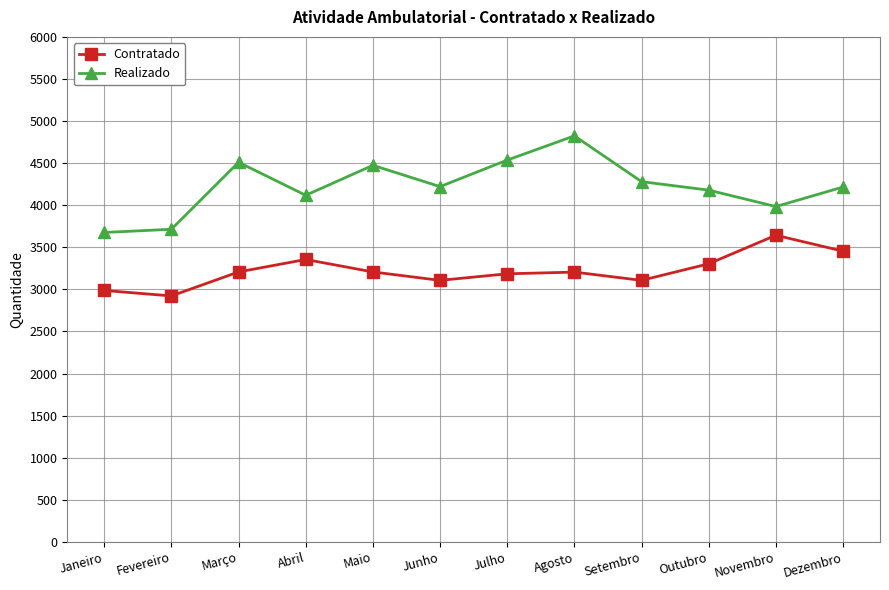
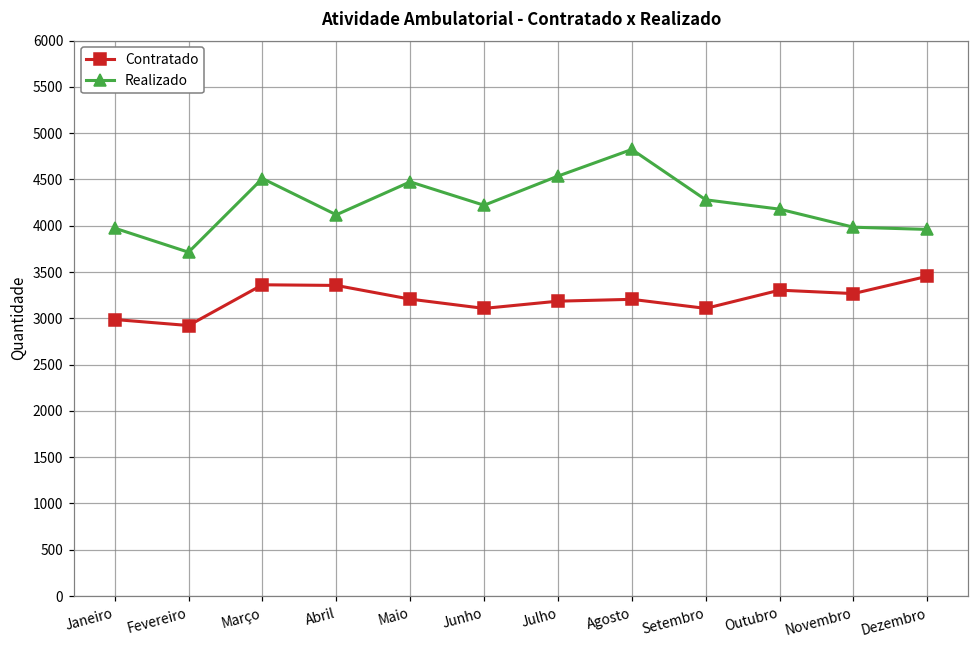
Realizado, Janeiro: 3700 -> 4000
Contratado, Março: 3200 -> 3400
Contratado, Novembro: 3600 -> 3300
Realizado, Dezembro: 4200 -> 4000
